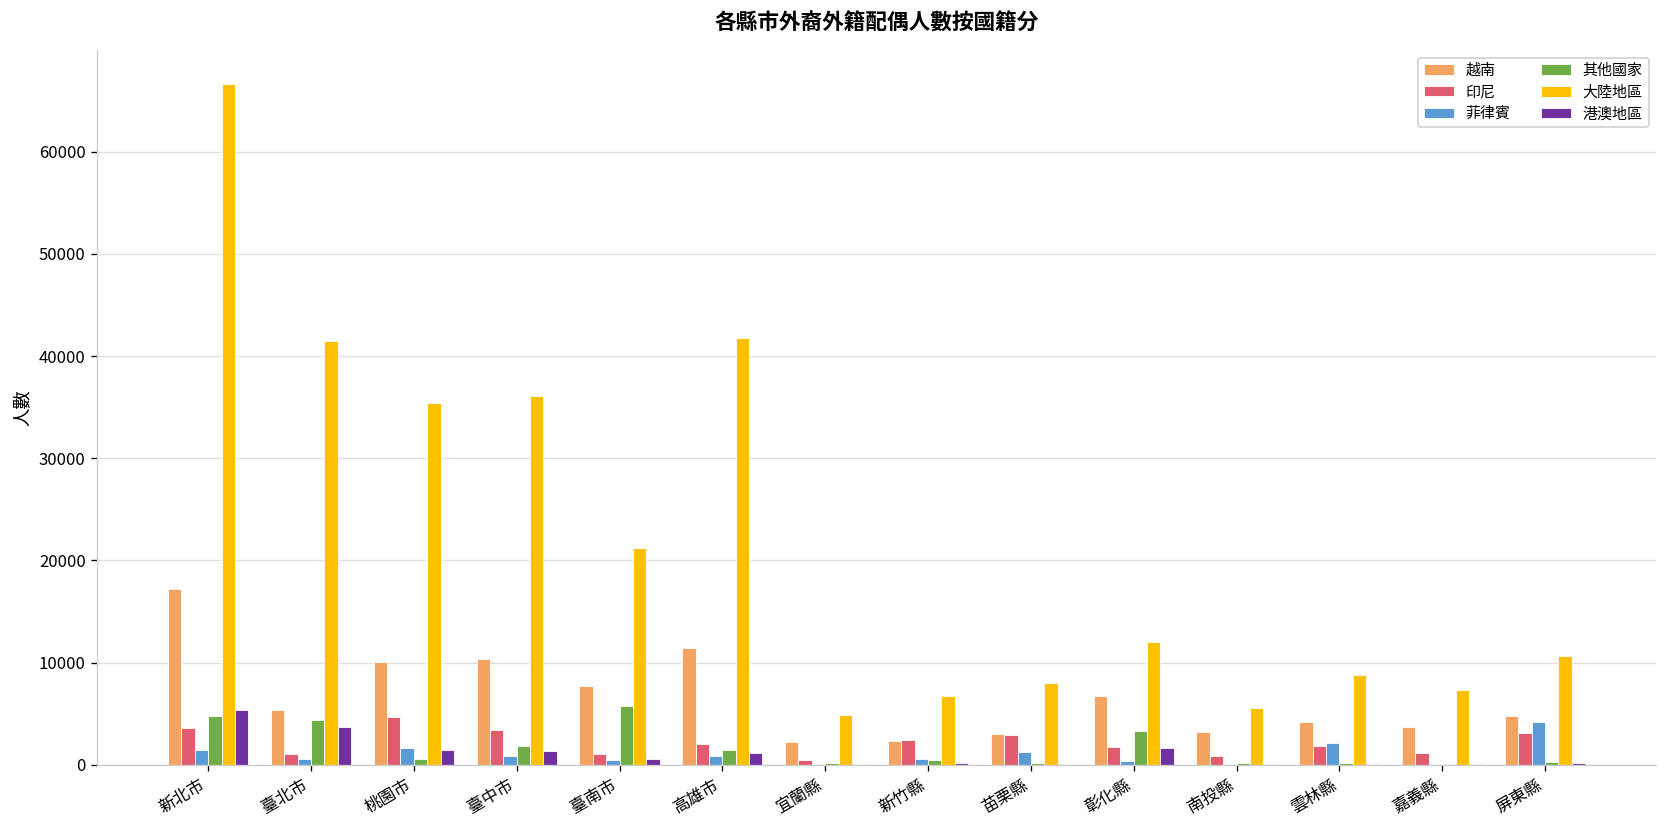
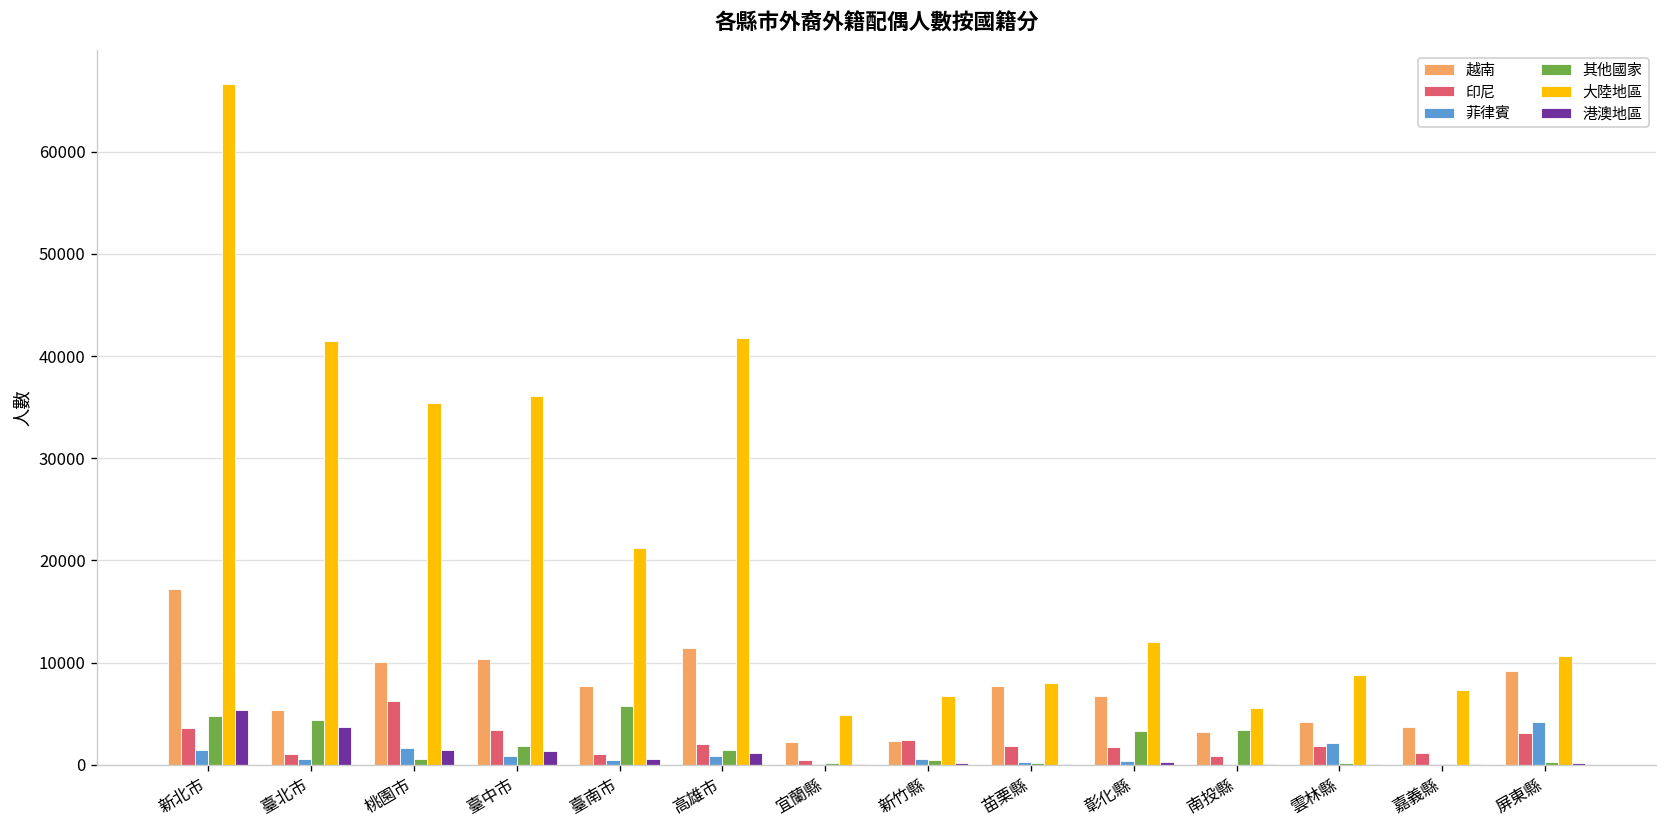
印尼, 桃園市: 5000 -> 6000
越南, 苗栗縣: 3000 -> 8000
印尼, 苗栗縣: 3000 -> 2000
菲律賓, 苗栗縣: 1000 -> 0
港澳地區, 彰化縣: 2000 -> 0
其他國家, 南投縣: 0 -> 3000
越南, 屏東縣: 5000 -> 9000
